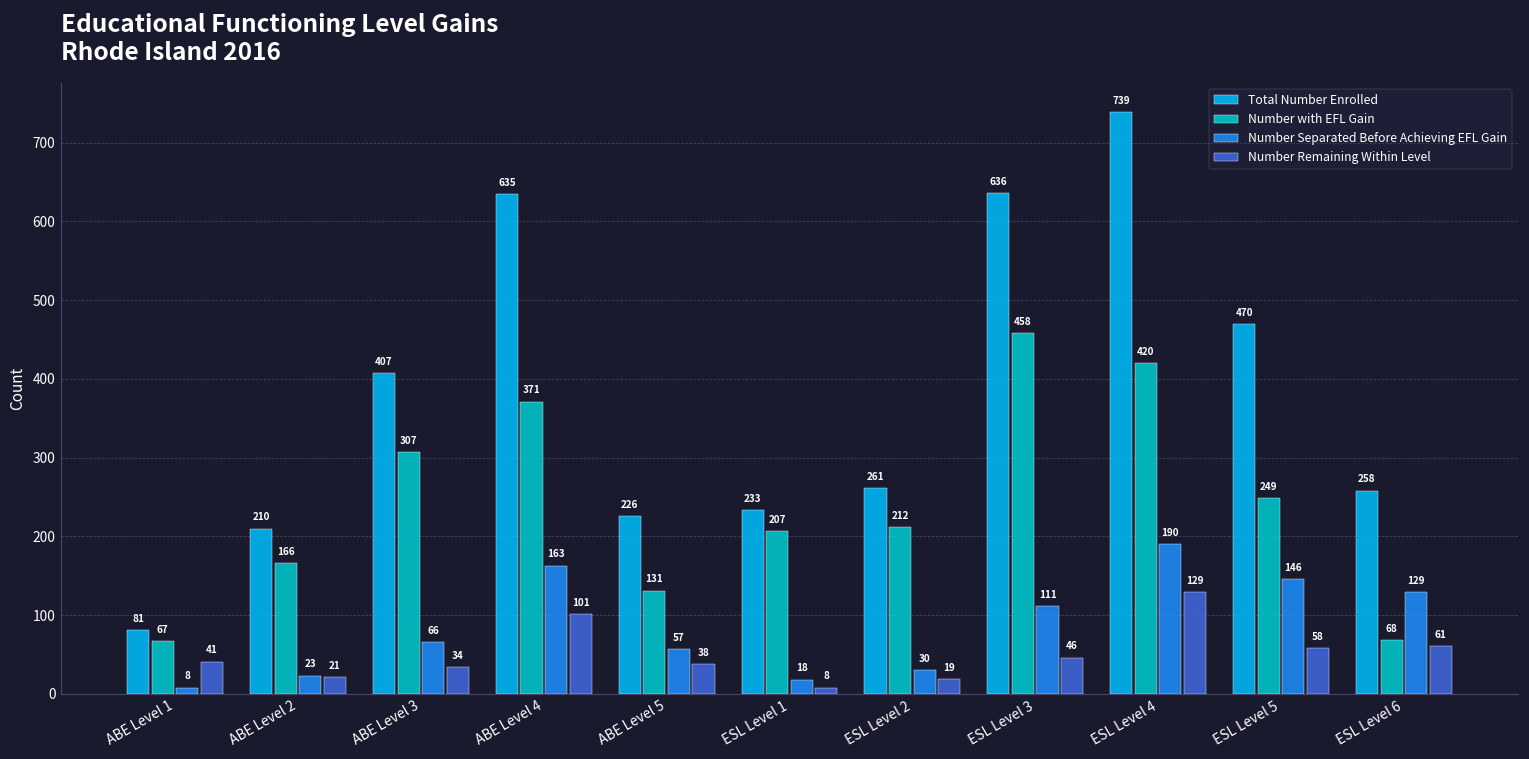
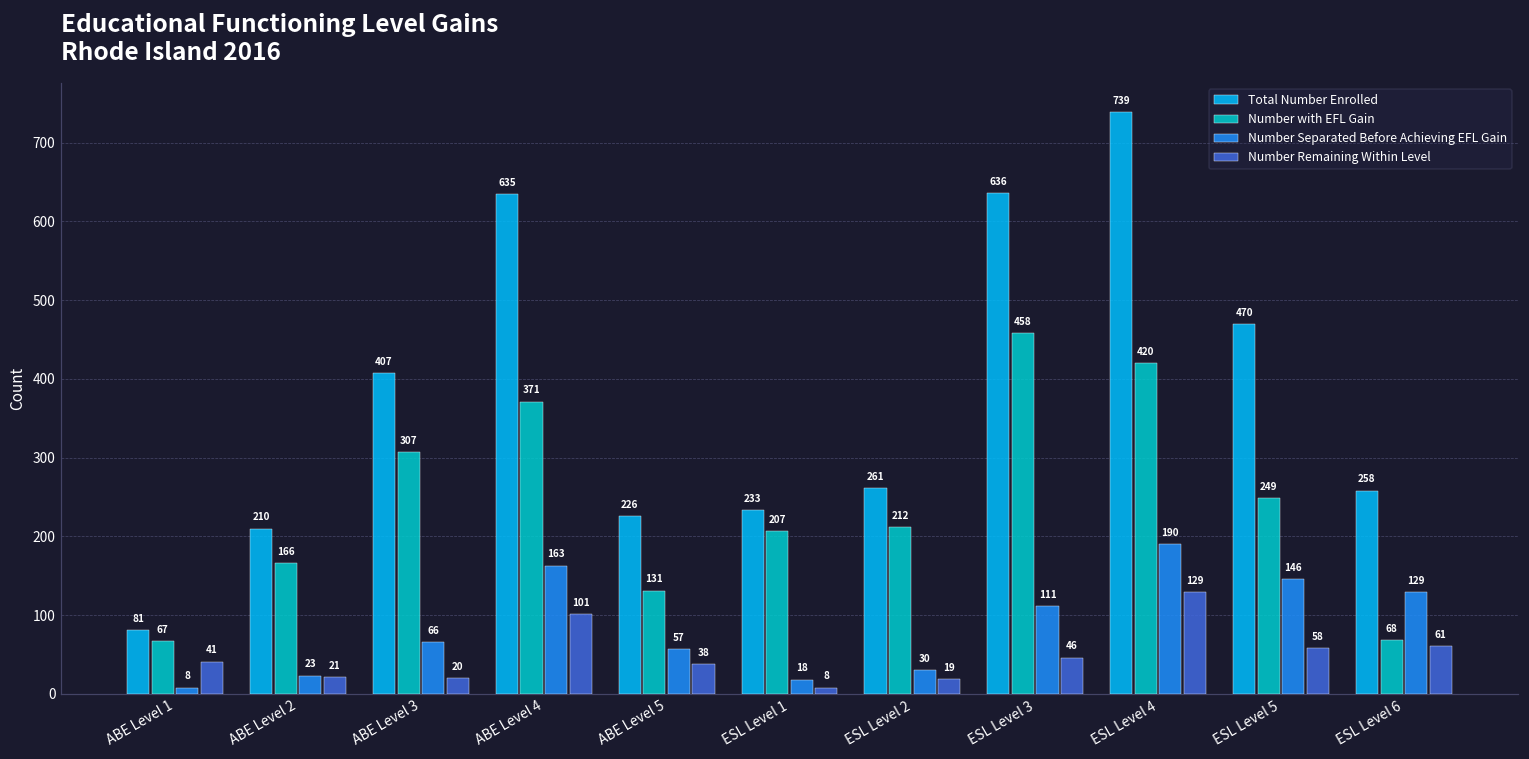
Number Remaining Within Level, ABE Level 3: 34 -> 20
